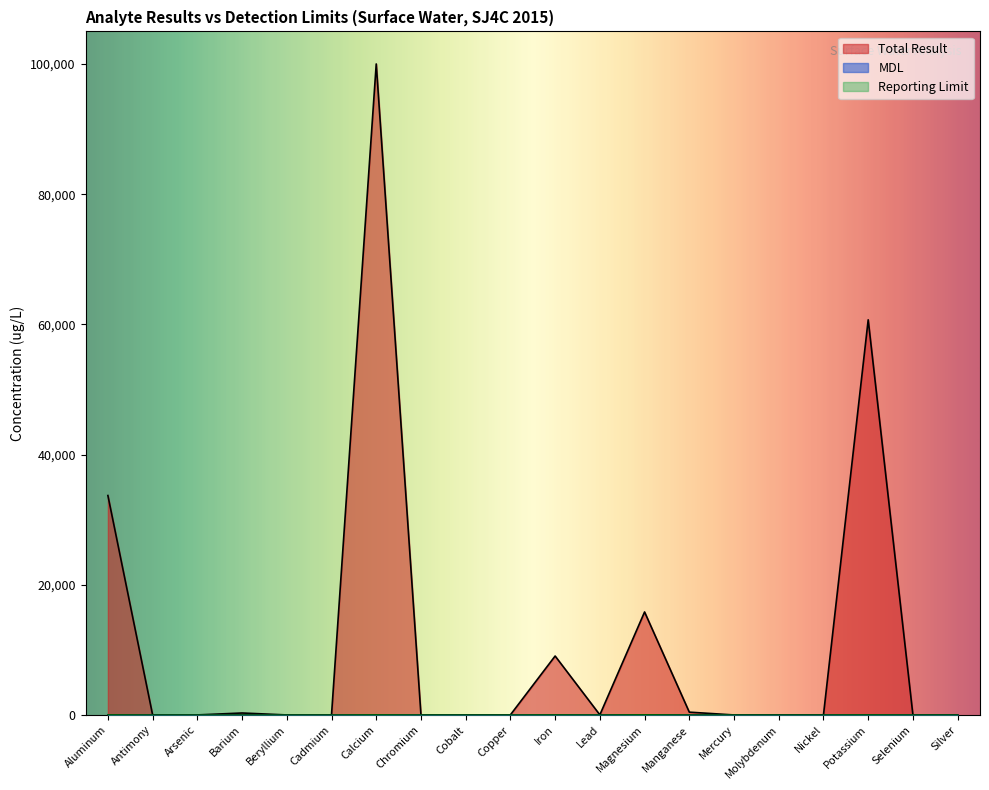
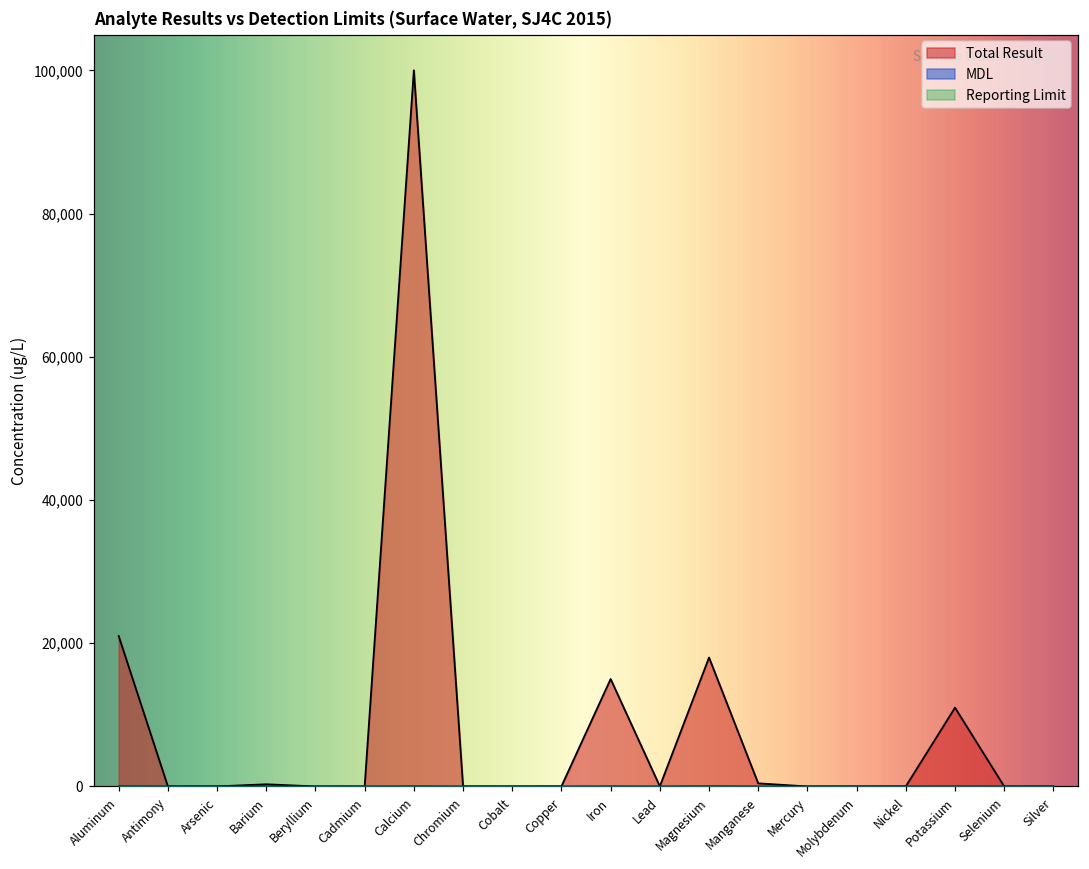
Total Result, Aluminum: 34,000 -> 21,000
Total Result, Iron: 9,000 -> 15,000
Total Result, Magnesium: 16,000 -> 18,000
Total Result, Potassium: 61,000 -> 11,000
